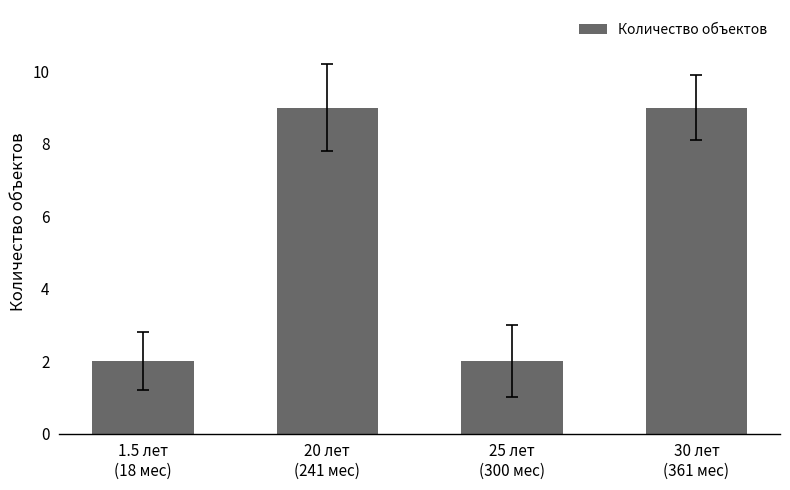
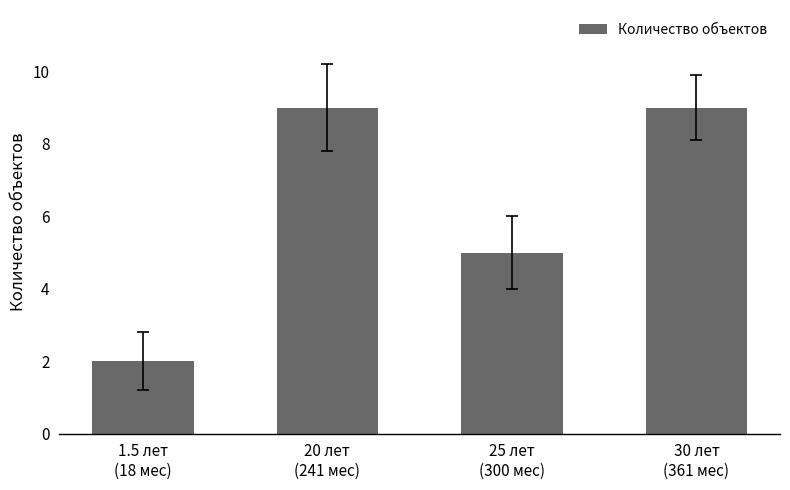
Количество объектов, 25 лет (300 мес): 2 -> 5
